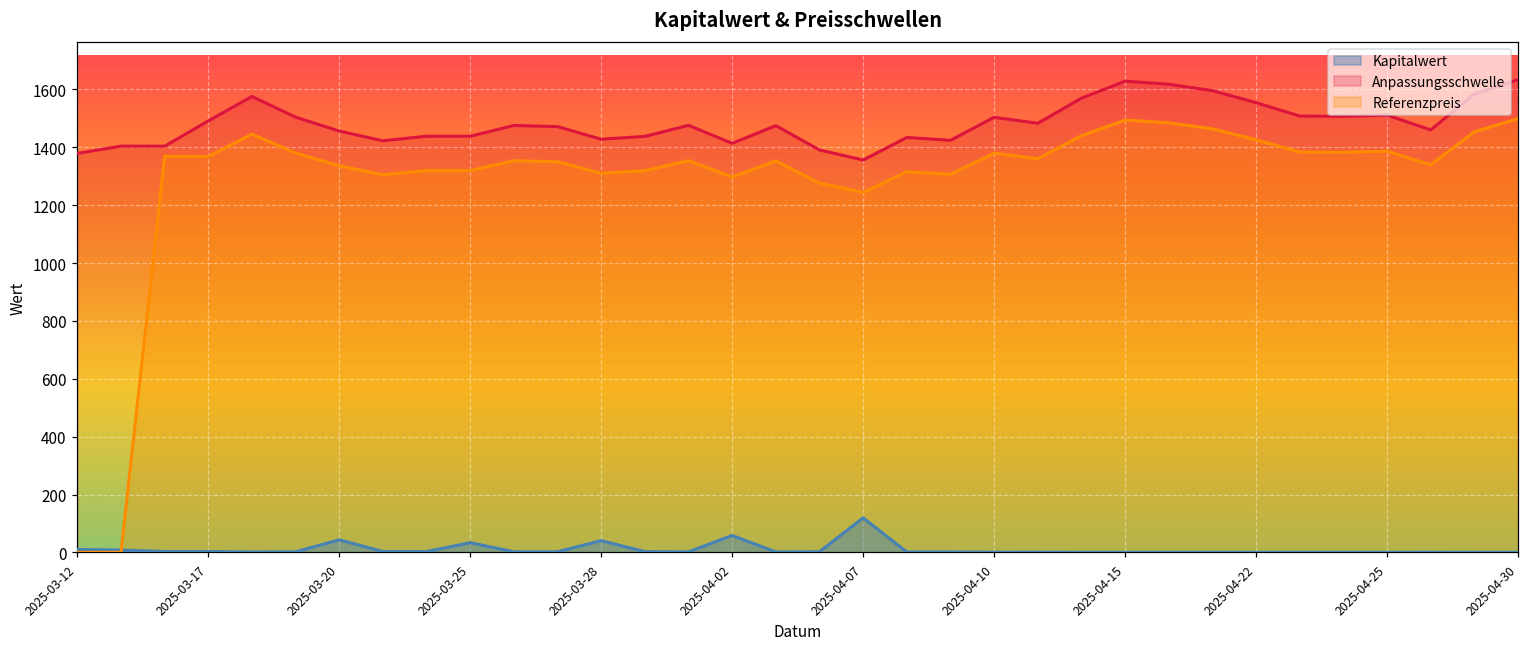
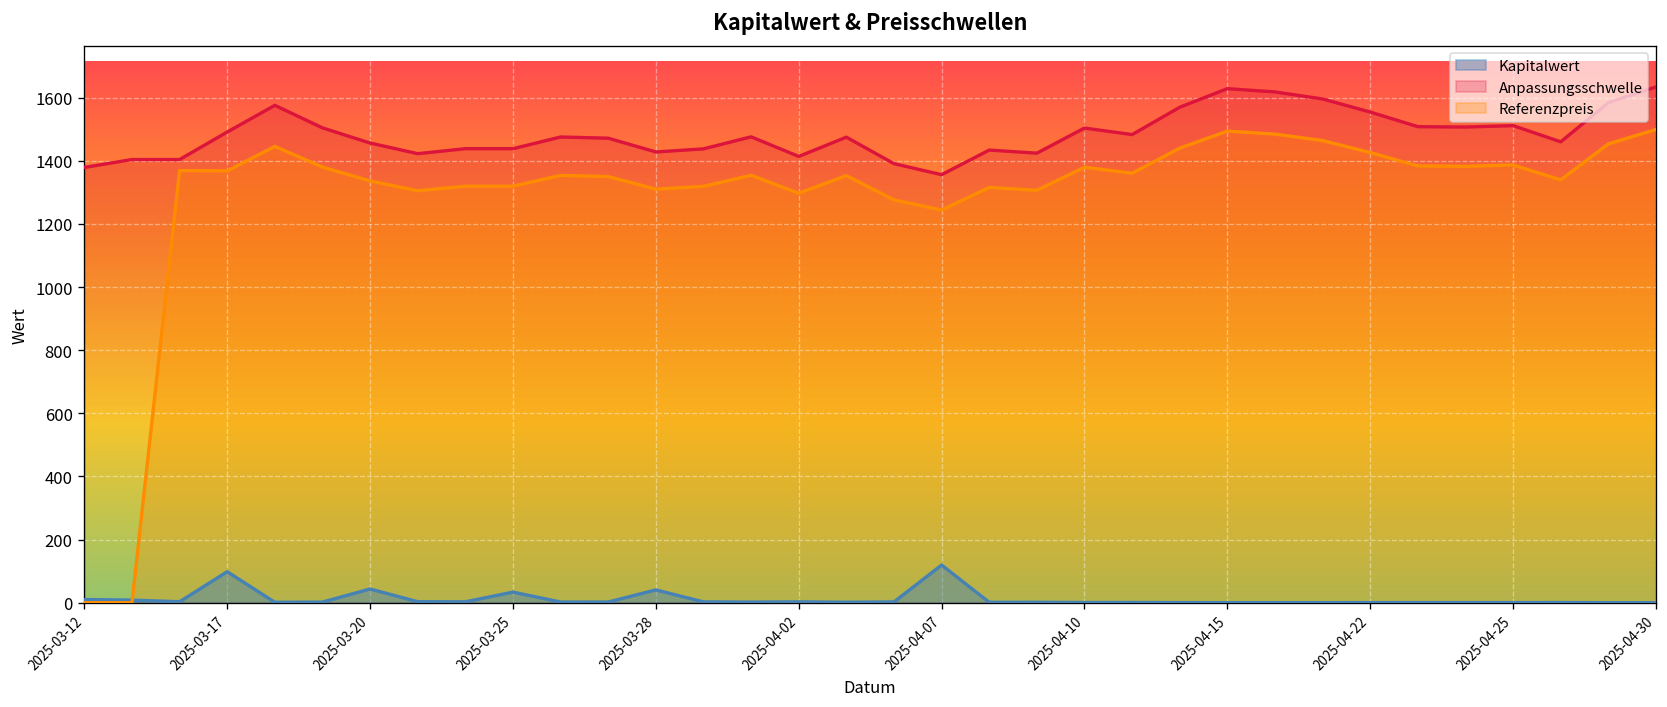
Kapitalwert, 2025-03-17: 0 -> 100
Kapitalwert, 2025-04-02: 60 -> 0
